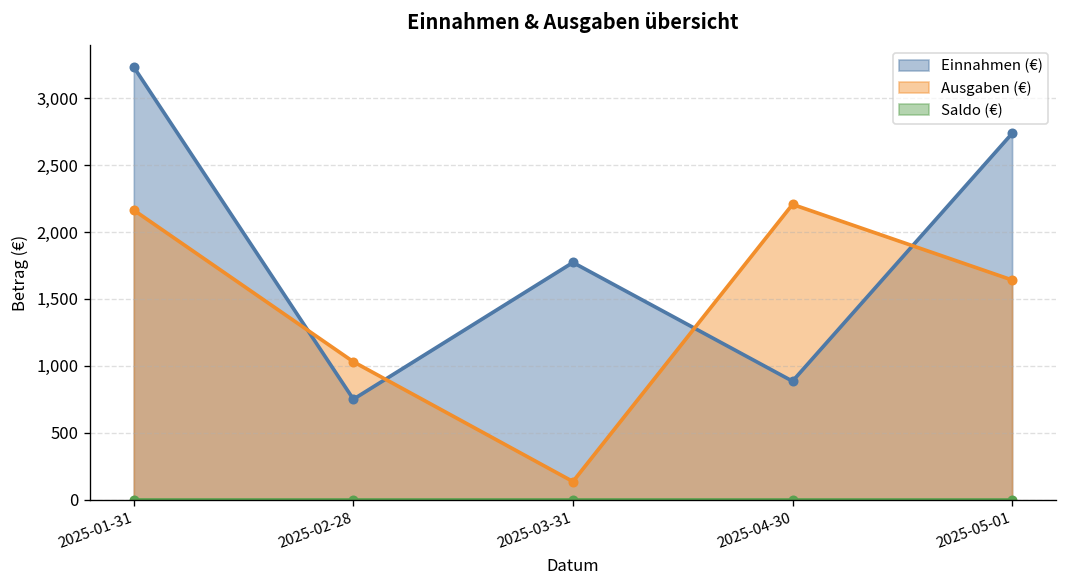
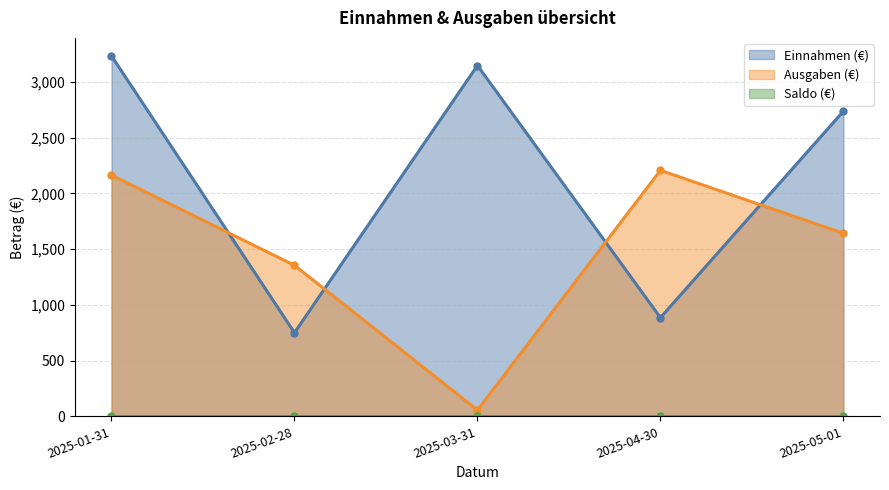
Ausgaben (€), 2025-02-28: 1,030 -> 1,350
Einnahmen (€), 2025-03-31: 1,770 -> 3,150
Ausgaben (€), 2025-03-31: 140 -> 60
